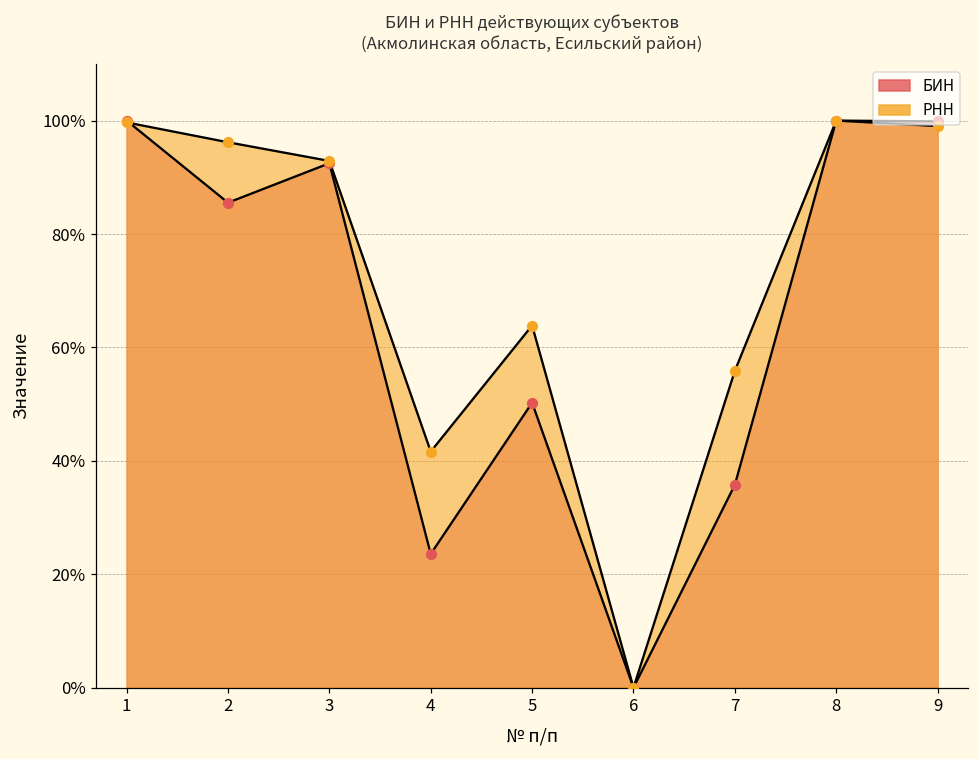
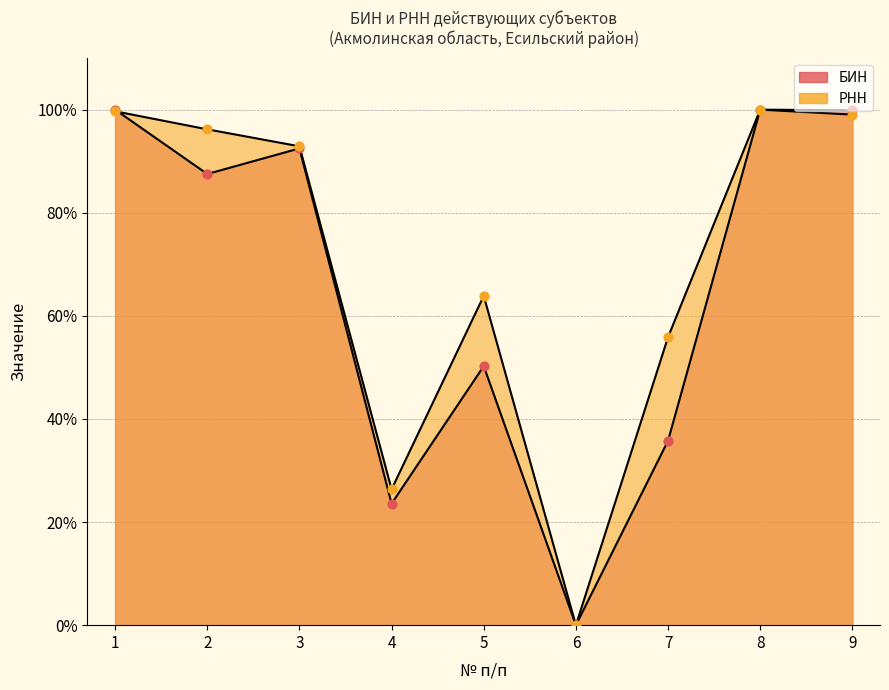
БИН, 2: 86% -> 88%
РНН, 4: 42% -> 26%
